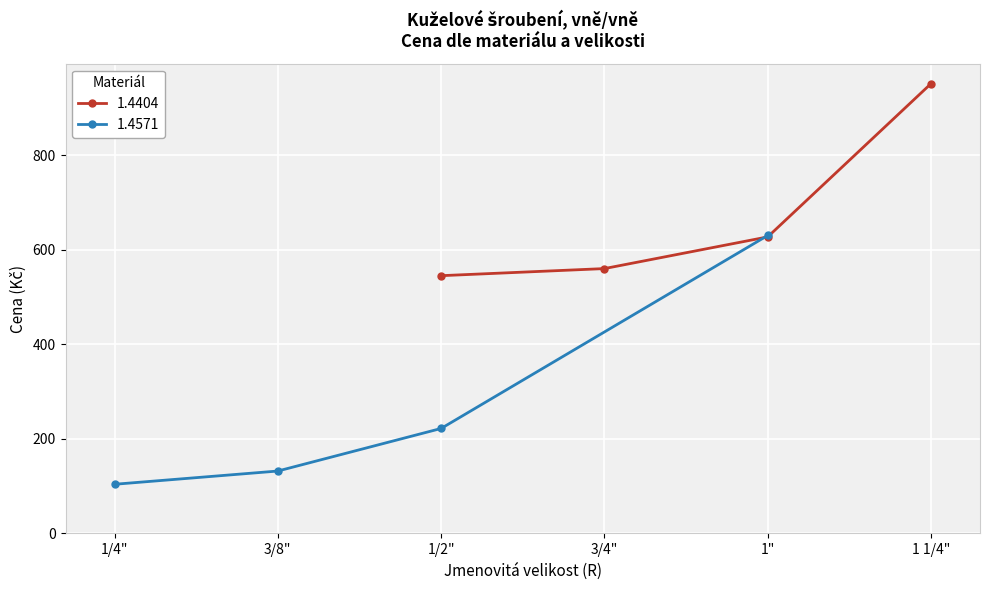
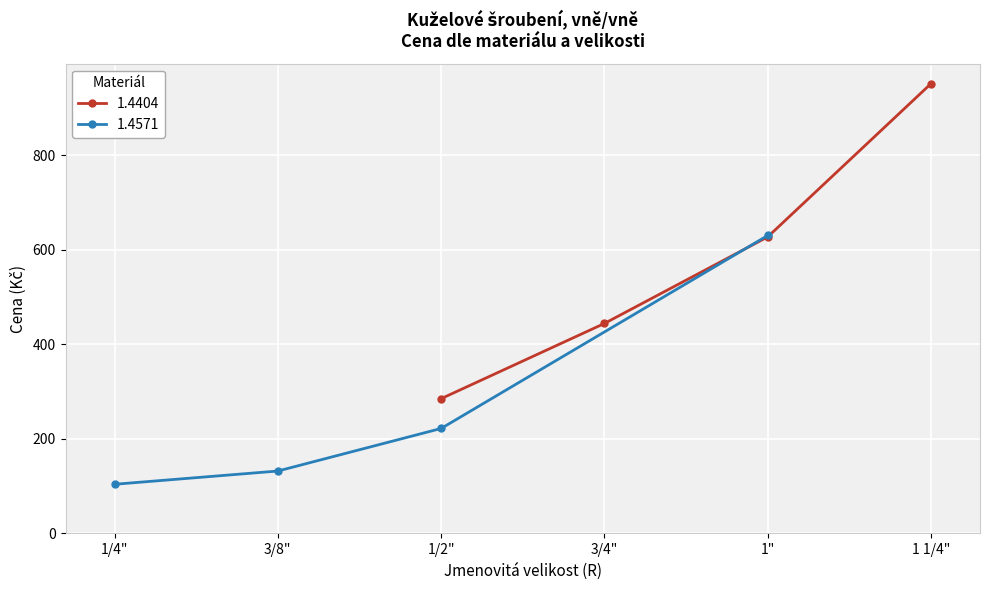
1.4404, 1/2": 550 -> 290
1.4404, 3/4": 560 -> 440
